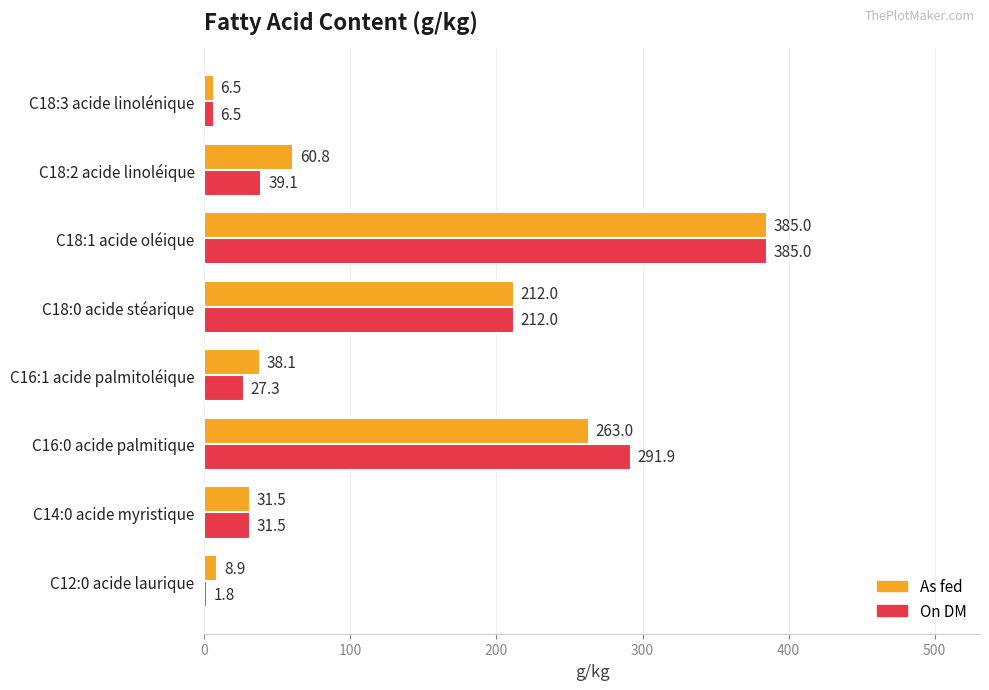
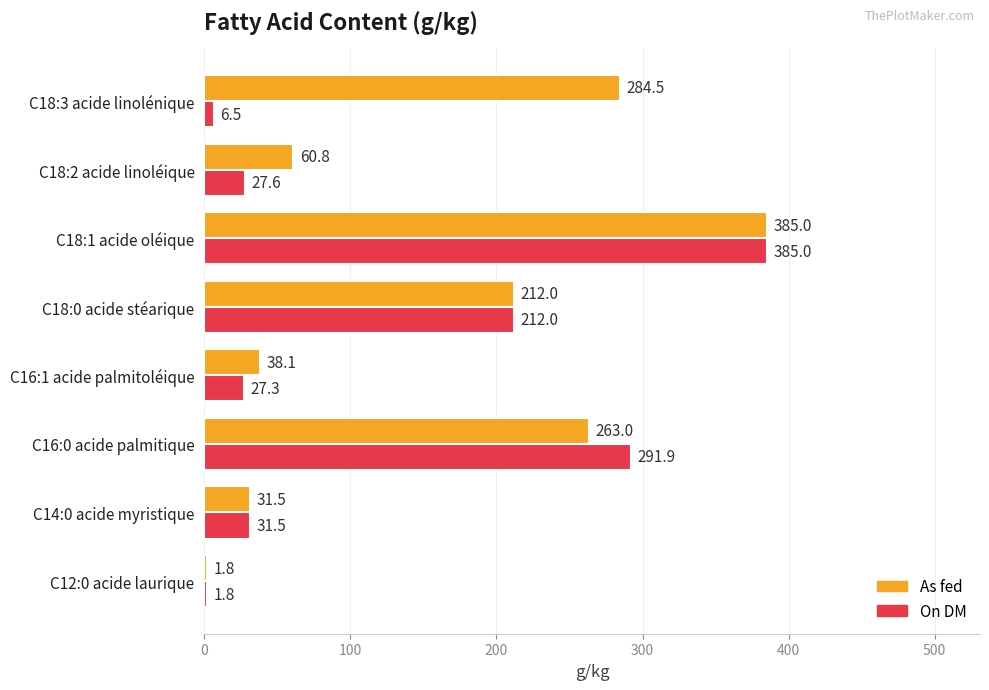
As fed, C18:3 acide linolénique: 6.5 -> 284.5
On DM, C18:2 acide linoléique: 39.1 -> 27.6
As fed, C12:0 acide laurique: 8.9 -> 1.8
